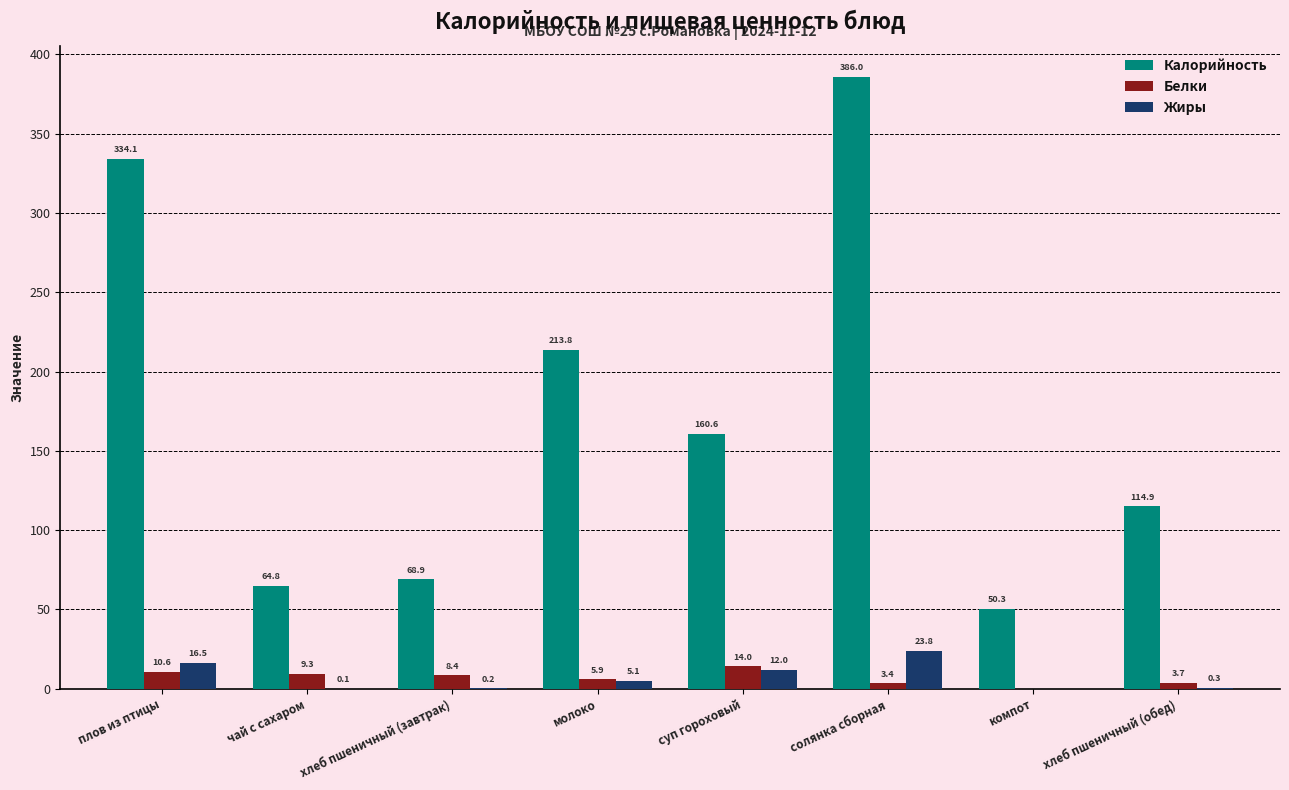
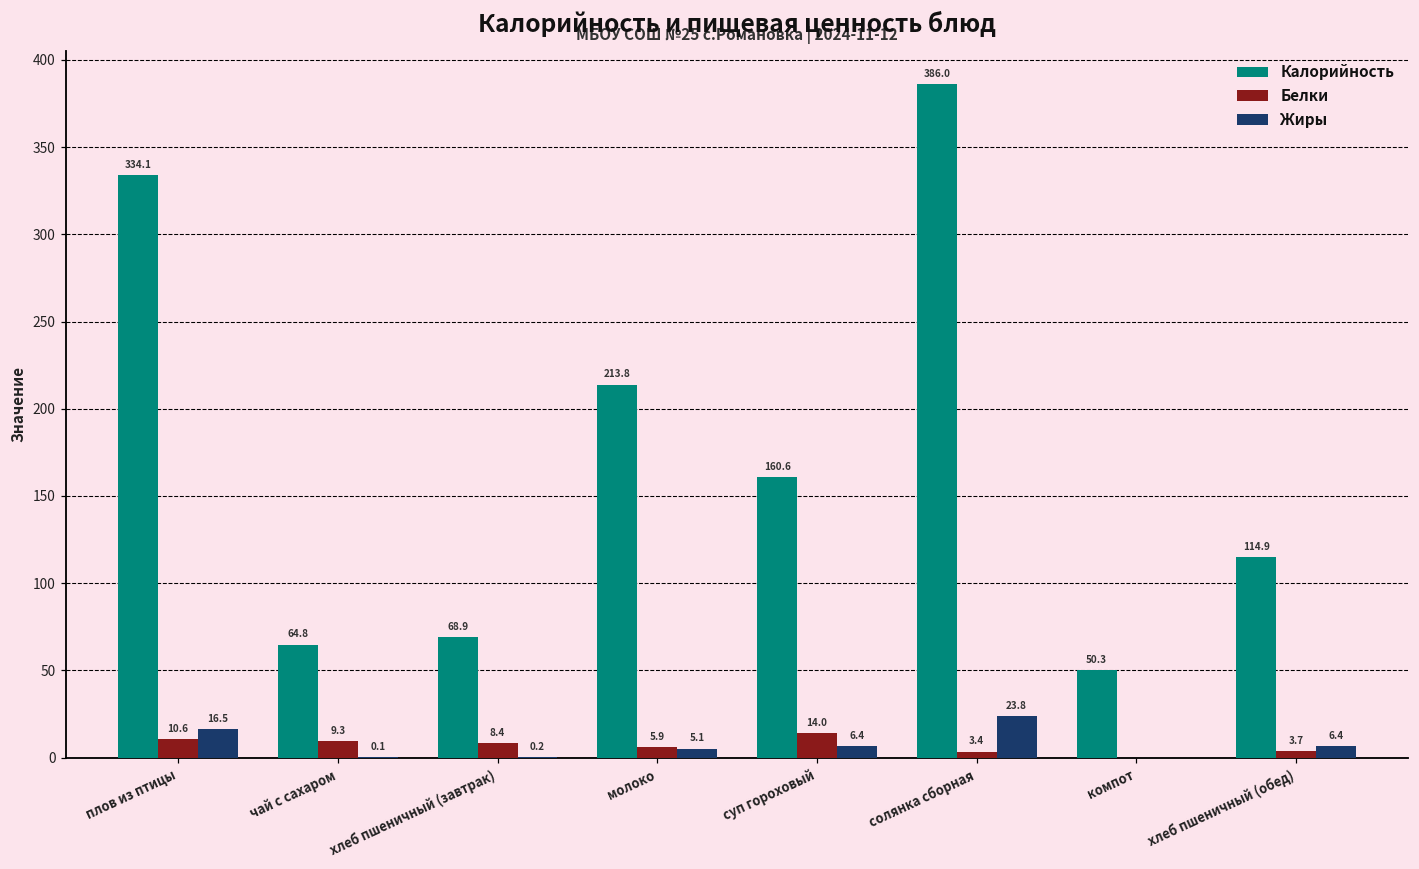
Жиры, суп гороховый: 12.0 -> 6.4
Жиры, хлеб пшеничный (обед): 0.3 -> 6.4
